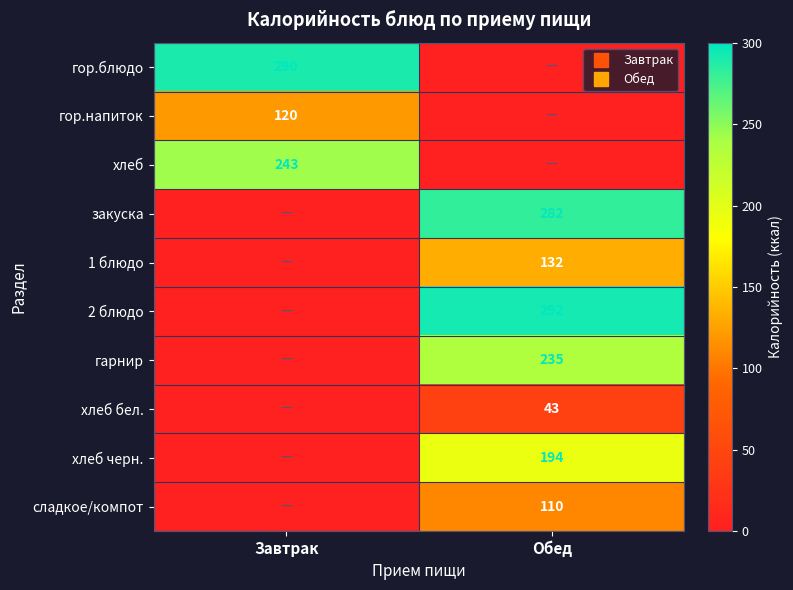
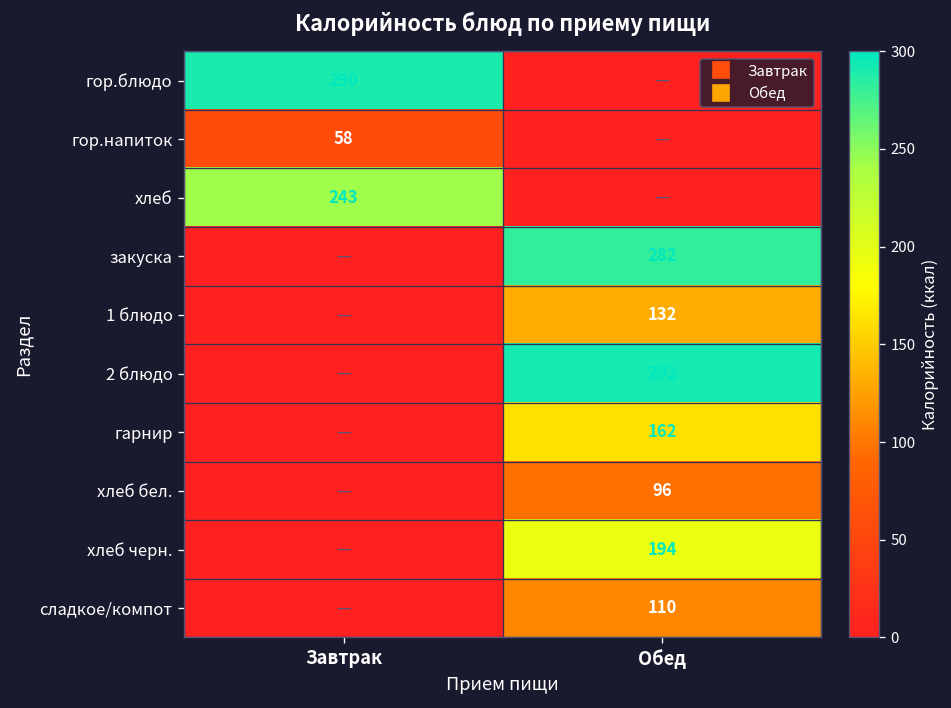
гор.напиток, Завтрак: 120 -> 58
гарнир, Обед: 235 -> 162
хлеб бел., Обед: 43 -> 96
